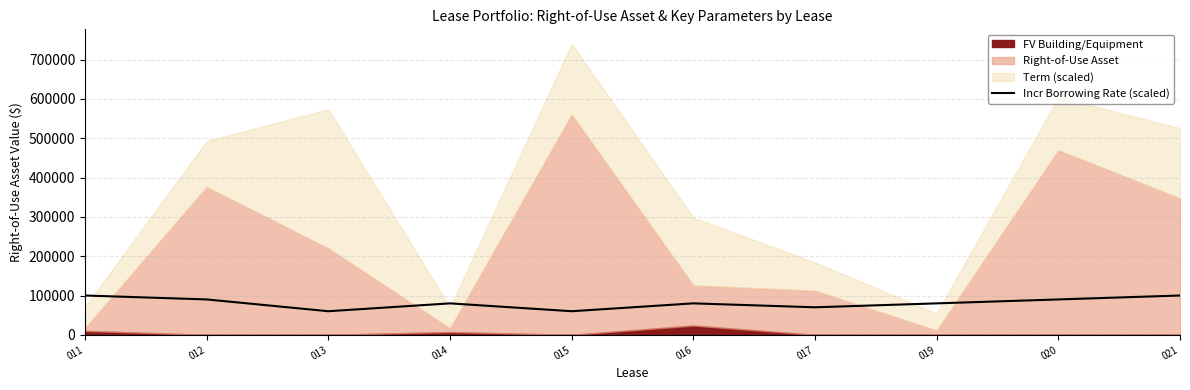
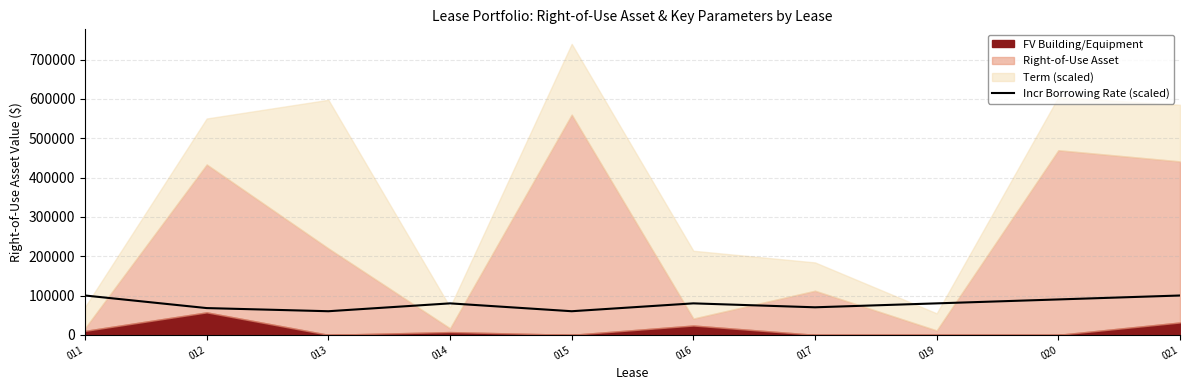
Incr Borrowing Rate (scaled), 012: 90000 -> 70000
FV Building/Equipment, 012: 0 -> 60000
Term (scaled), 013: 350000 -> 380000
Right-of-Use Asset, 016: 100000 -> 20000
FV Building/Equipment, 021: 0 -> 30000
Right-of-Use Asset, 021: 350000 -> 410000
Term (scaled), 021: 180000 -> 140000
